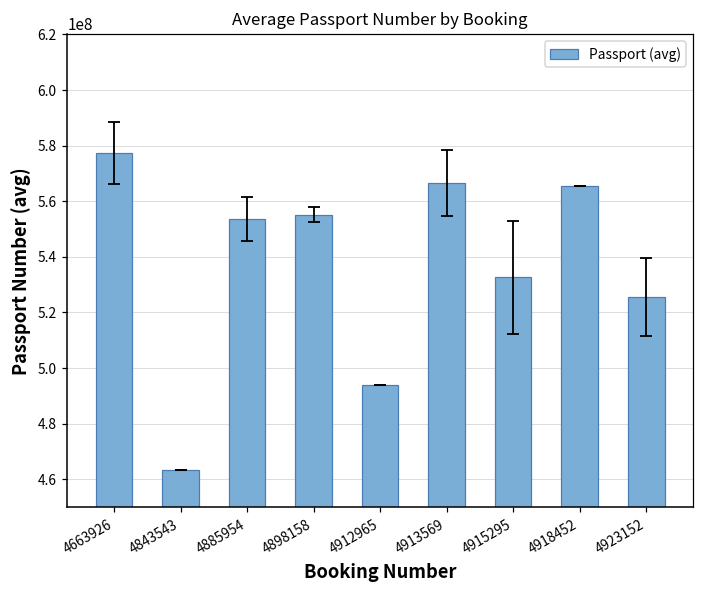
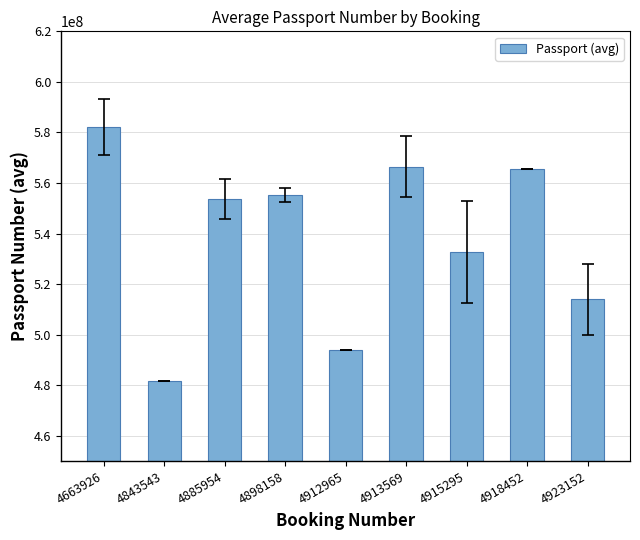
Passport (avg), 4663926: 578000000 -> 582000000
Passport (avg), 4843543: 463000000 -> 482000000
Passport (avg), 4923152: 526000000 -> 514000000
